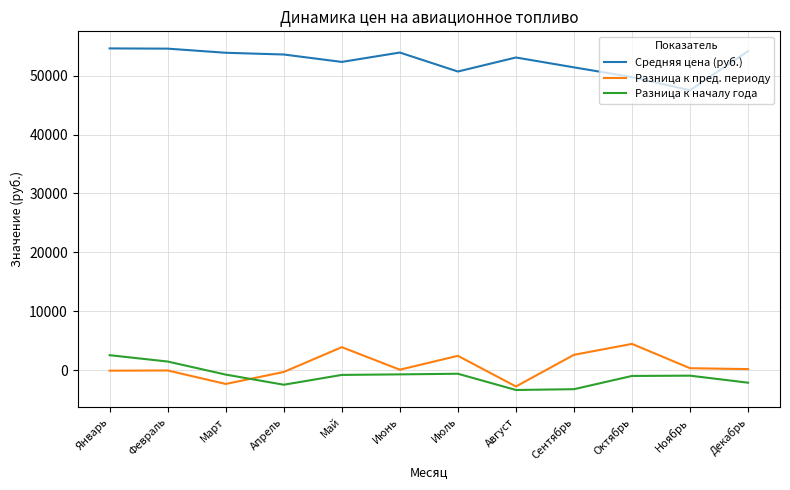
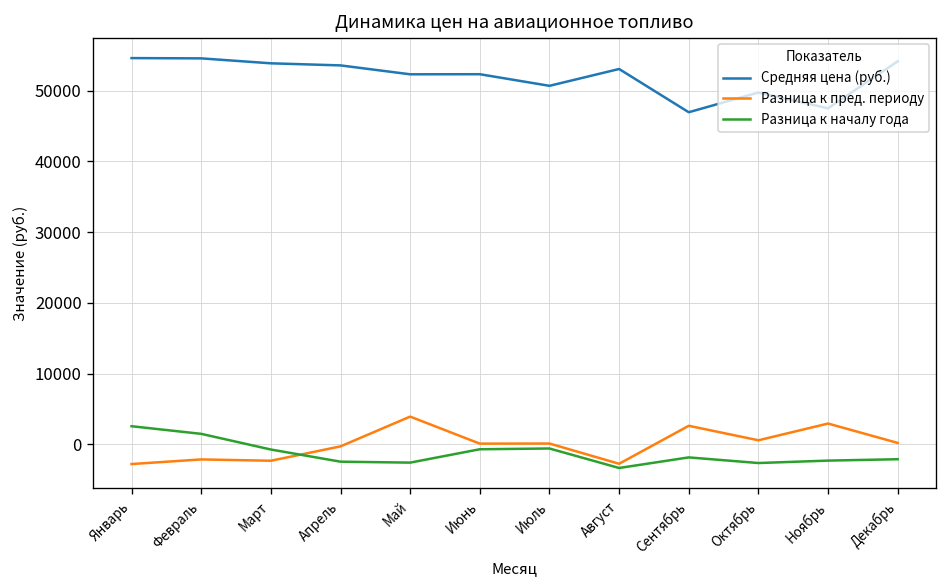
Разница к пред. периоду, Январь: 0 -> -3000
Разница к пред. периоду, Февраль: 0 -> -2000
Разница к началу года, Май: -1000 -> -3000
Средняя цена (руб.), Июнь: 54000 -> 52000
Разница к пред. периоду, Июль: 2000 -> 0
Средняя цена (руб.), Сентябрь: 51000 -> 47000
Разница к началу года, Сентябрь: -3000 -> -2000
Разница к пред. периоду, Октябрь: 4000 -> 1000
Разница к началу года, Октябрь: -1000 -> -3000
Разница к пред. периоду, Ноябрь: 0 -> 3000
Разница к началу года, Ноябрь: -1000 -> -2000
